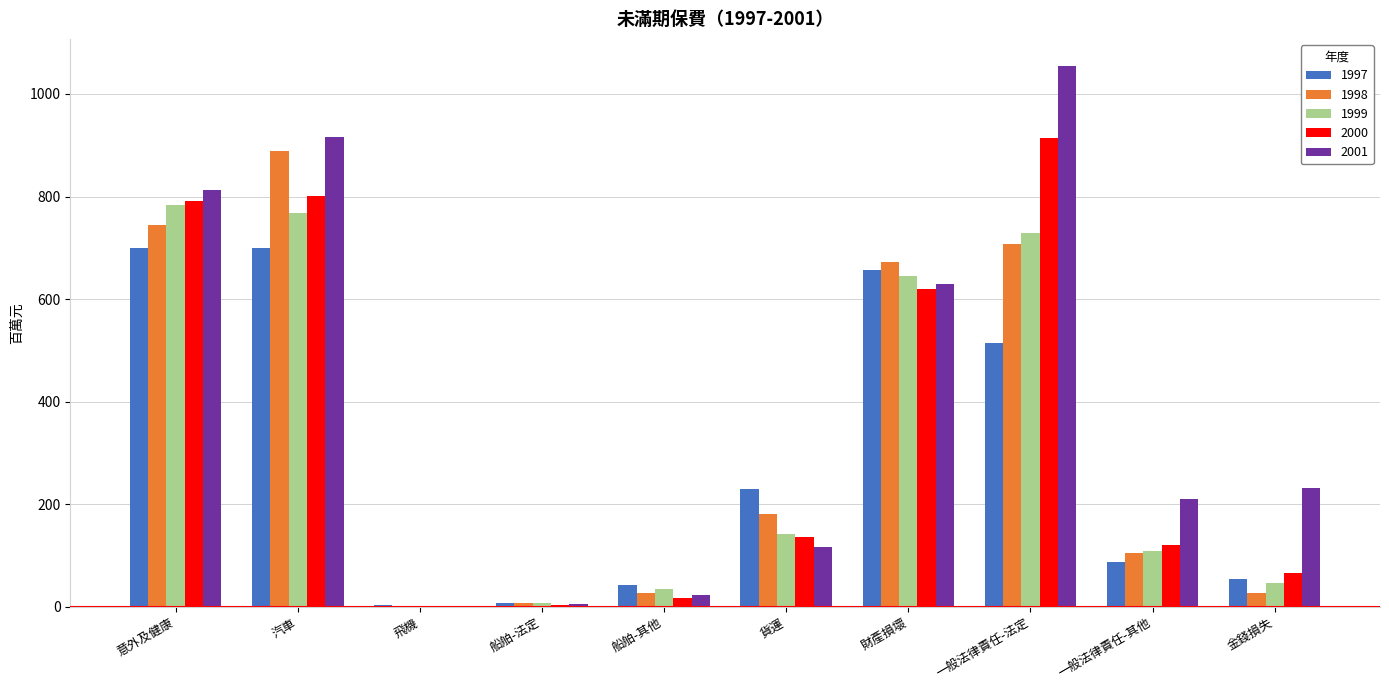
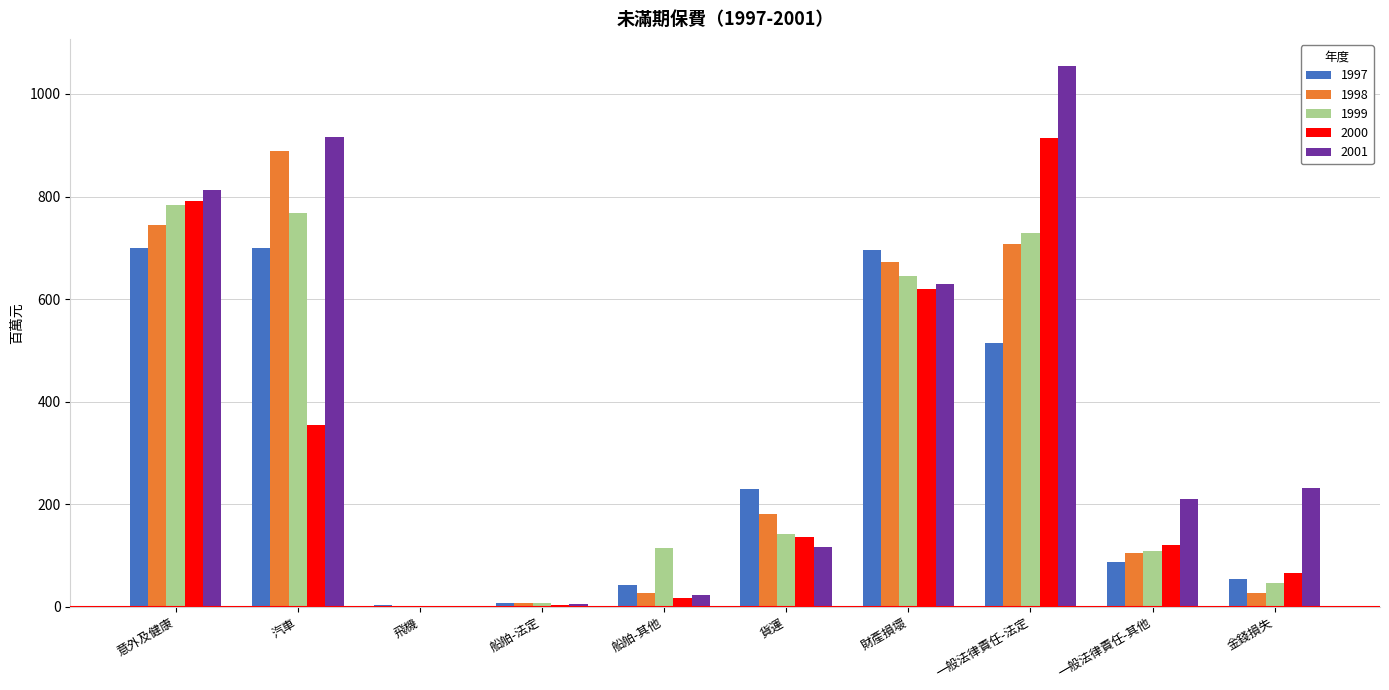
2000, 汽車: 800 -> 360
1999, 船舶-其他: 30 -> 110
1997, 財產損壞: 660 -> 700
